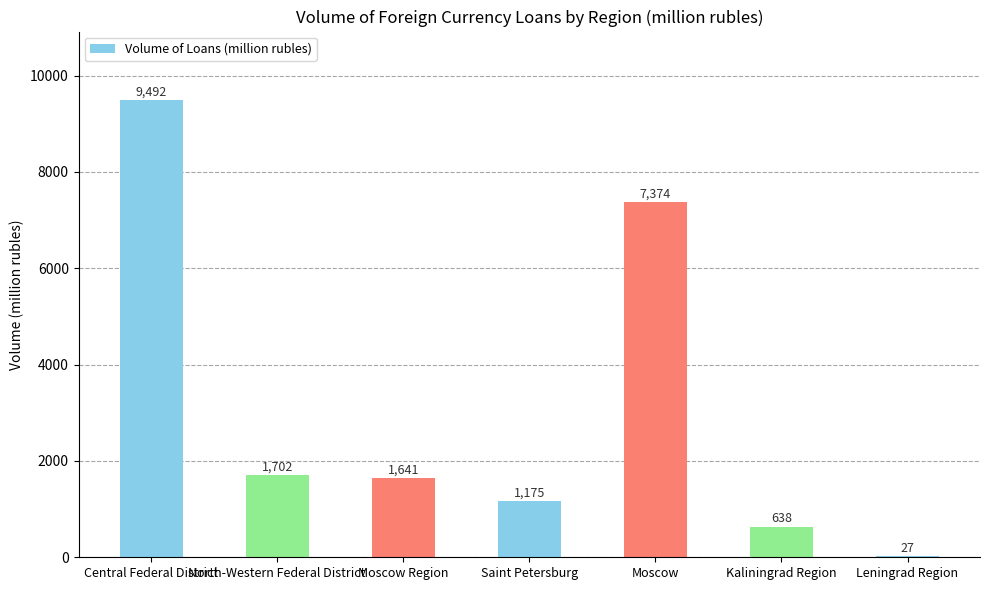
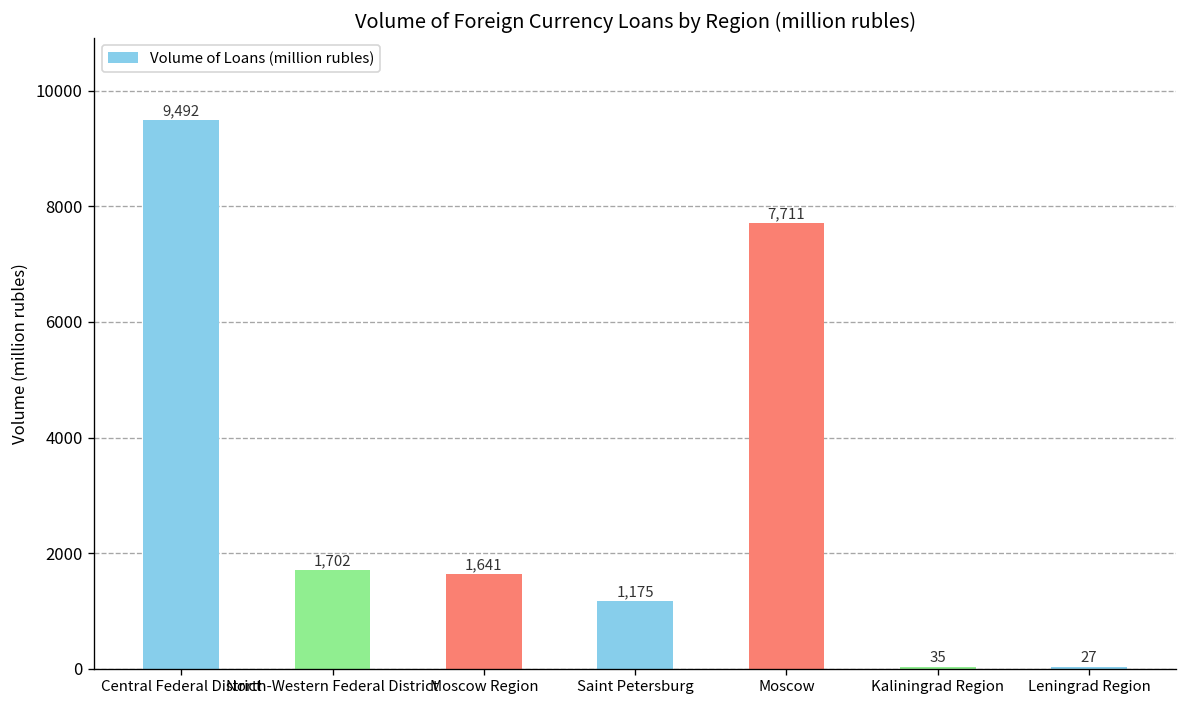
Moscow: 7,374 -> 7,711
Kaliningrad Region: 638 -> 35
